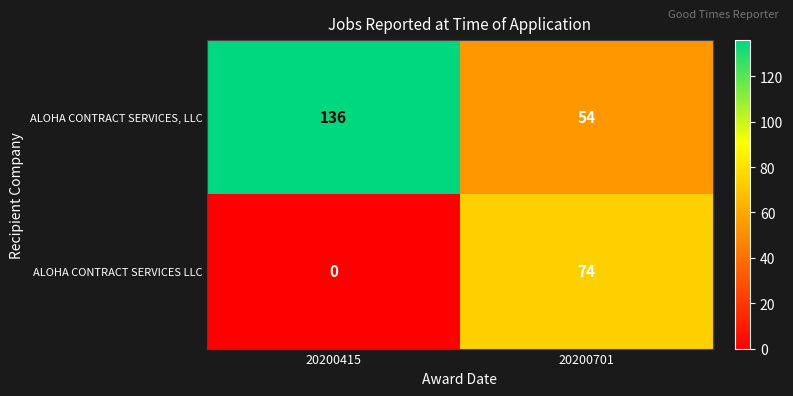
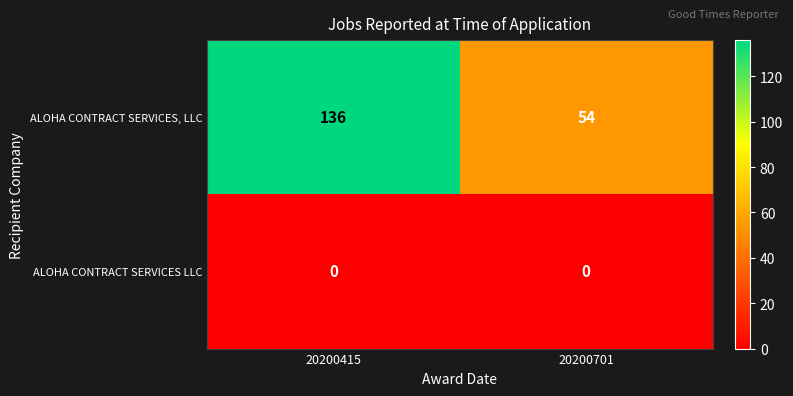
ALOHA CONTRACT SERVICES LLC, 20200701: 74 -> 0
